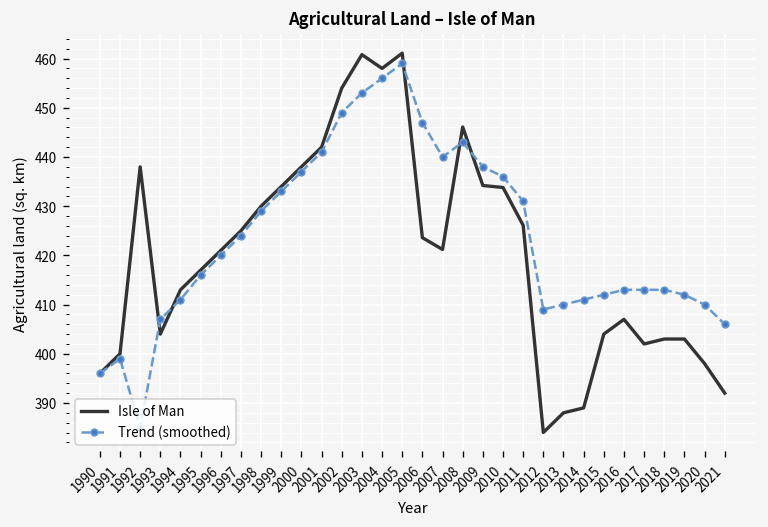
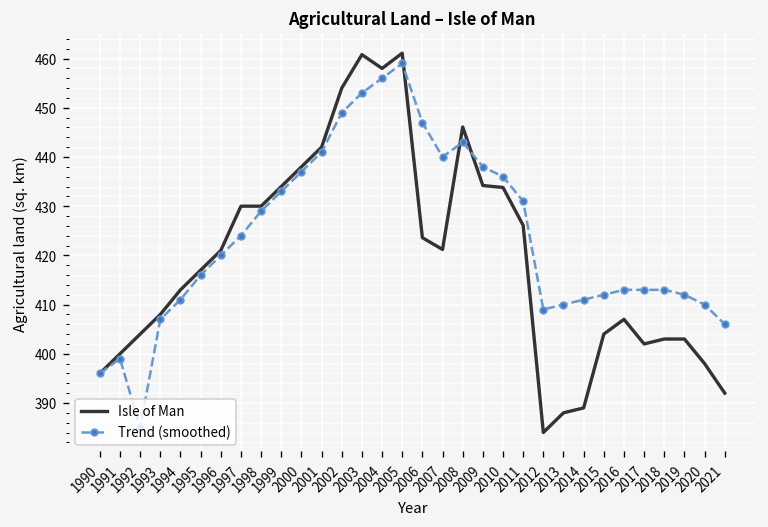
Isle of Man, 1992: 438 -> 404
Isle of Man, 1993: 404 -> 408
Isle of Man, 1997: 425 -> 430
